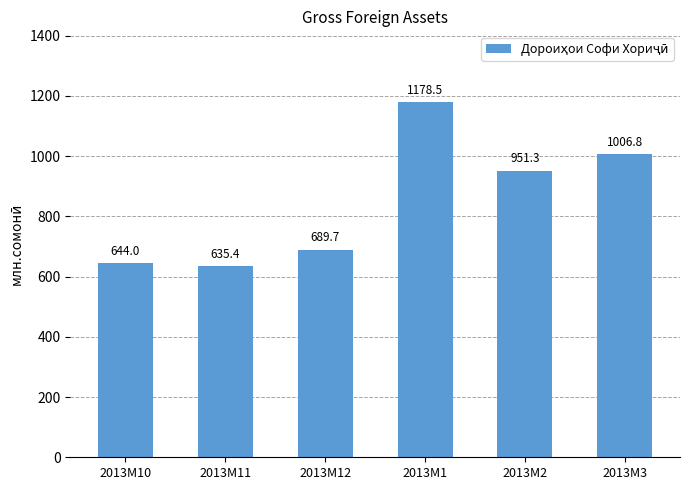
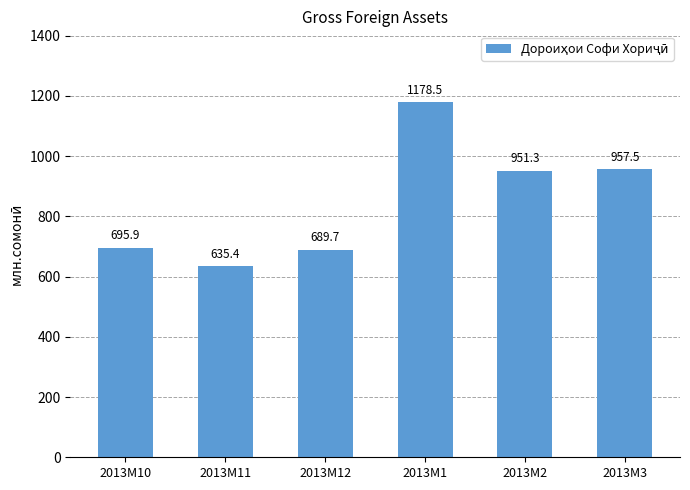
2013M10: 644.0 -> 695.9
2013M3: 1006.8 -> 957.5
